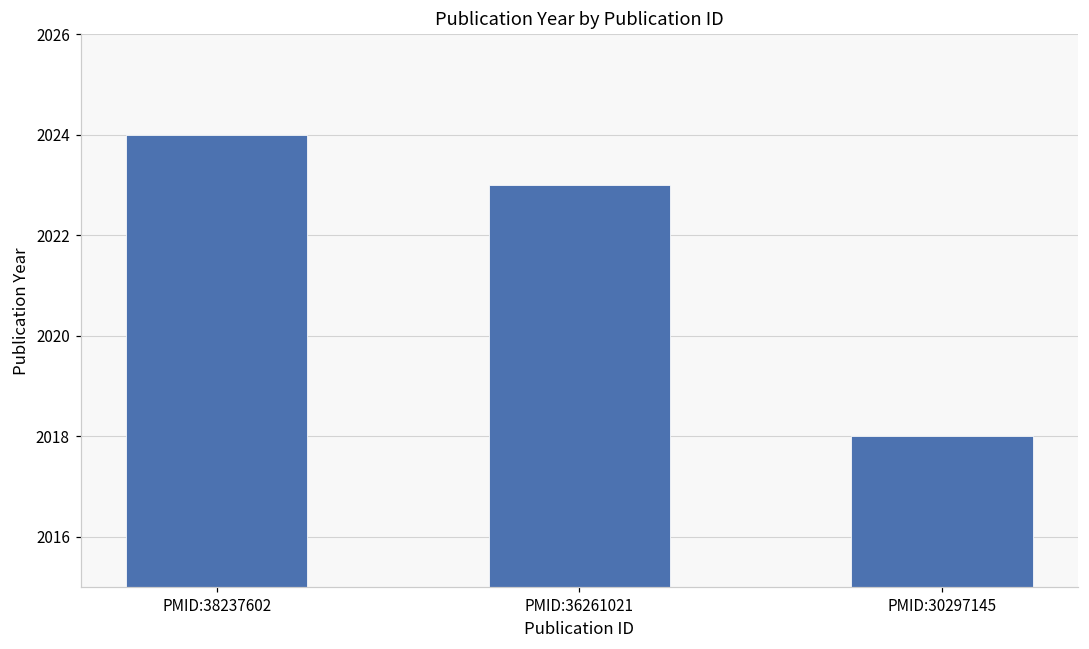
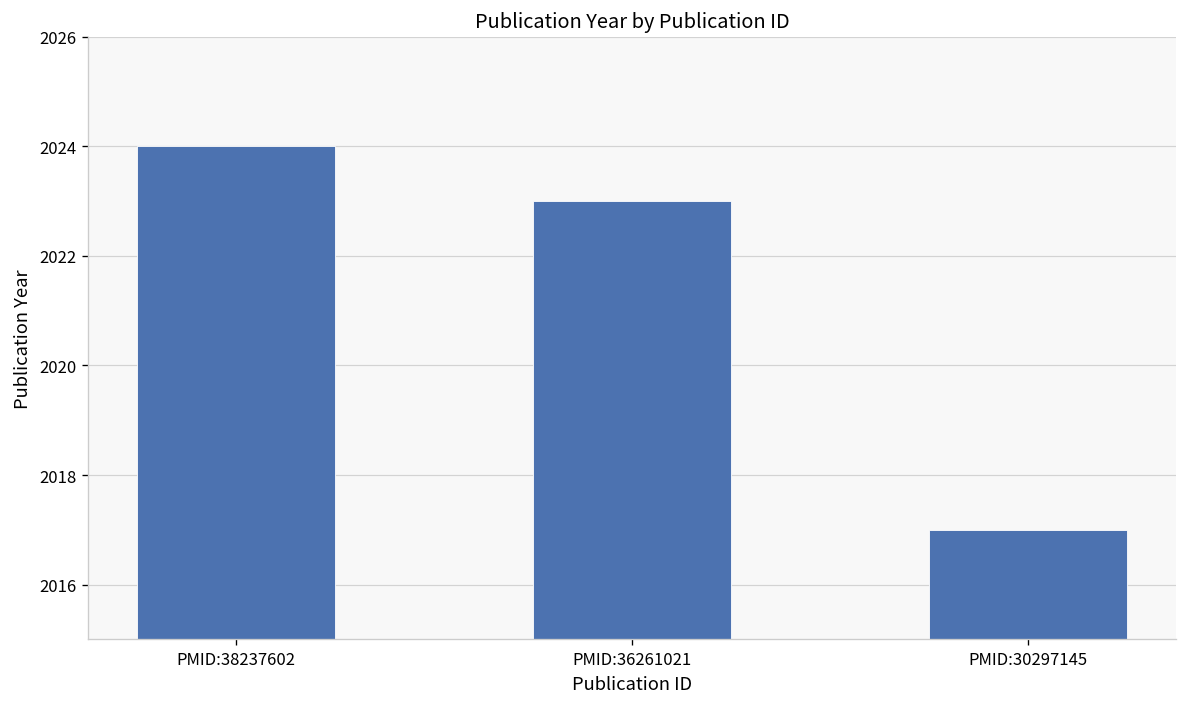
PMID:30297145: 2018 -> 2017
